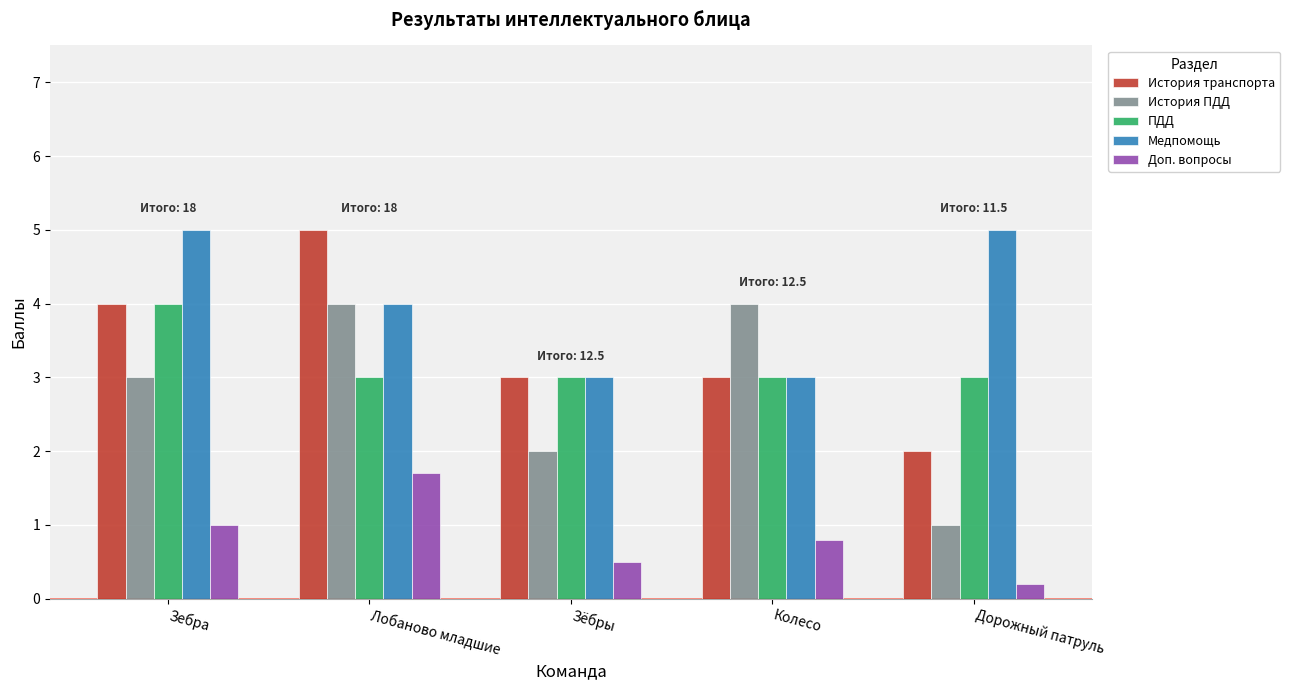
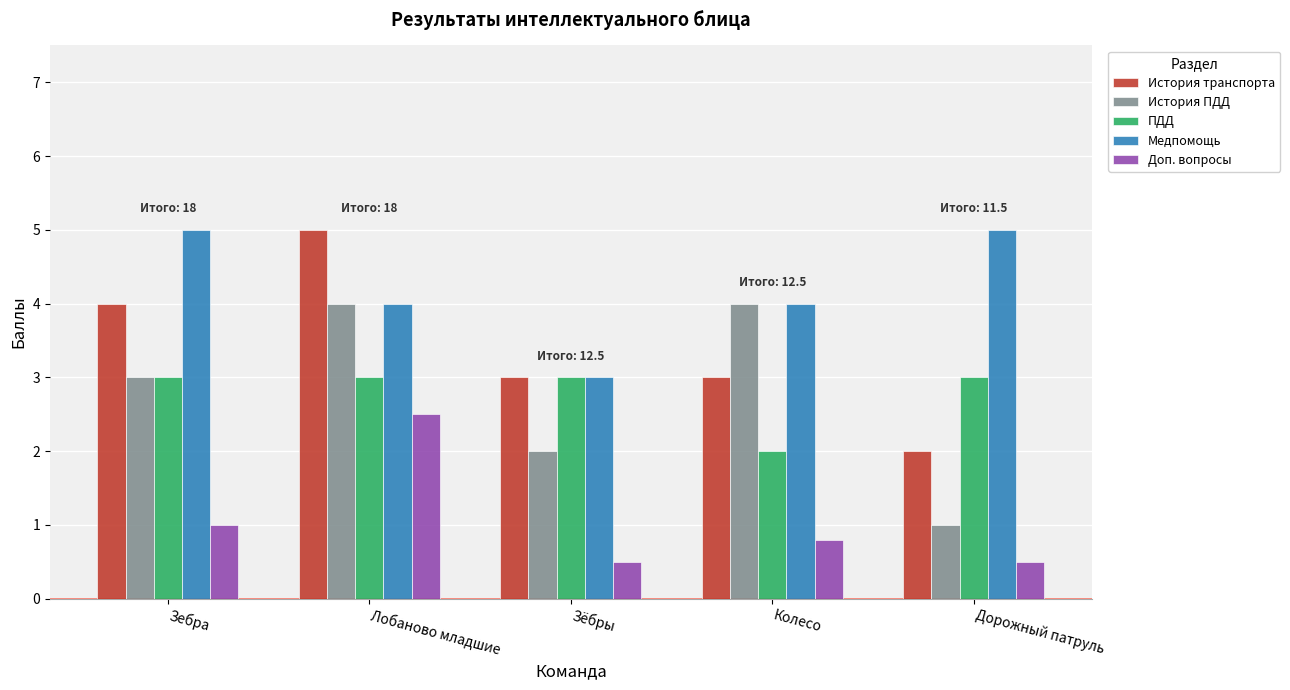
ПДД, Зебра: 4 -> 3
Доп. вопросы, Лобаново младшие: 1.7 -> 2.5
ПДД, Колесо: 3 -> 2
Медпомощь, Колесо: 3 -> 4
Доп. вопросы, Дорожный патруль: 0.2 -> 0.5
